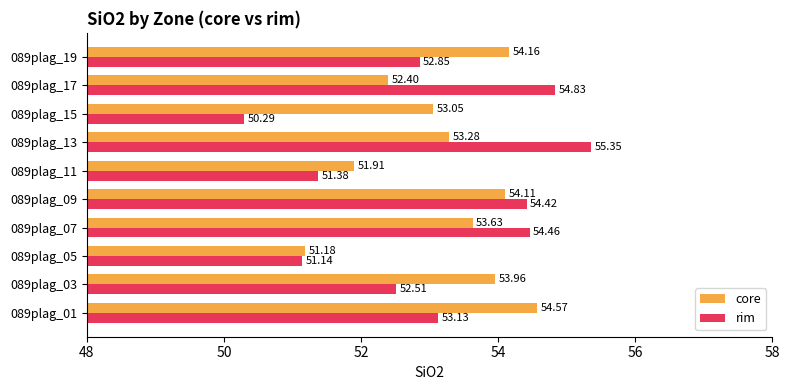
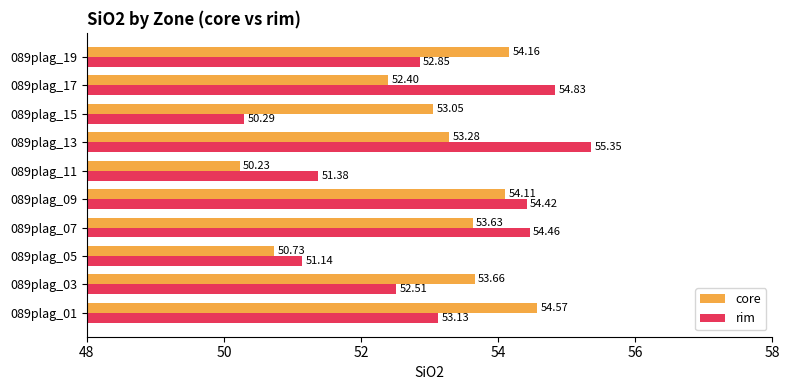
core, 089plag_11: 51.91 -> 50.23
core, 089plag_05: 51.18 -> 50.73
core, 089plag_03: 53.96 -> 53.66
